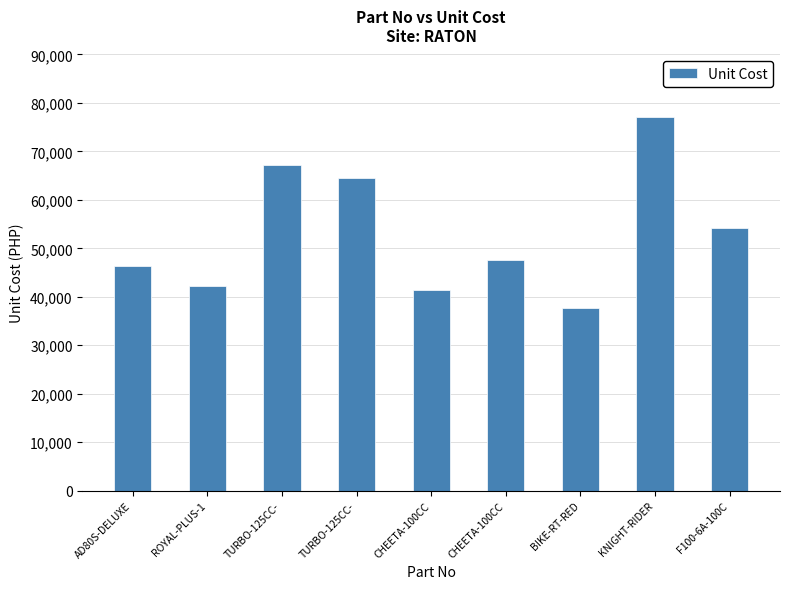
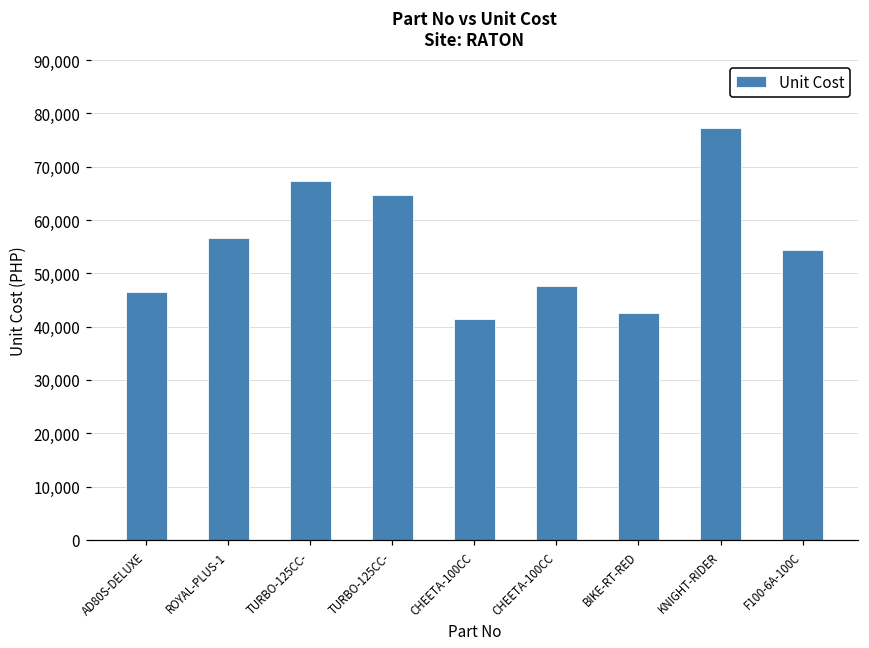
ROYAL-PLUS-1: 42,000 -> 57,000
BIKE-RT-RED: 38,000 -> 42,000
